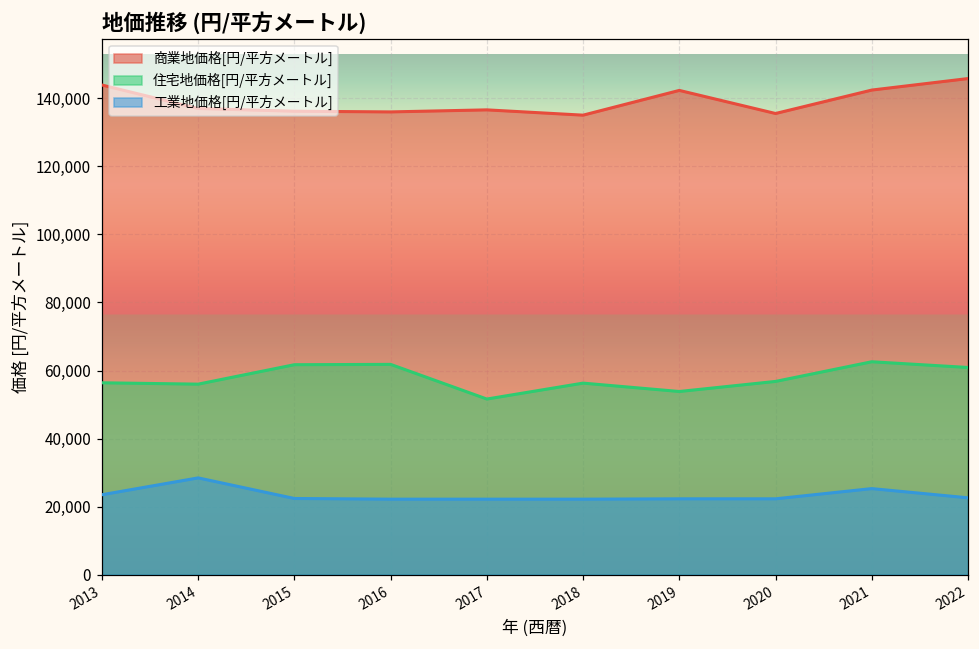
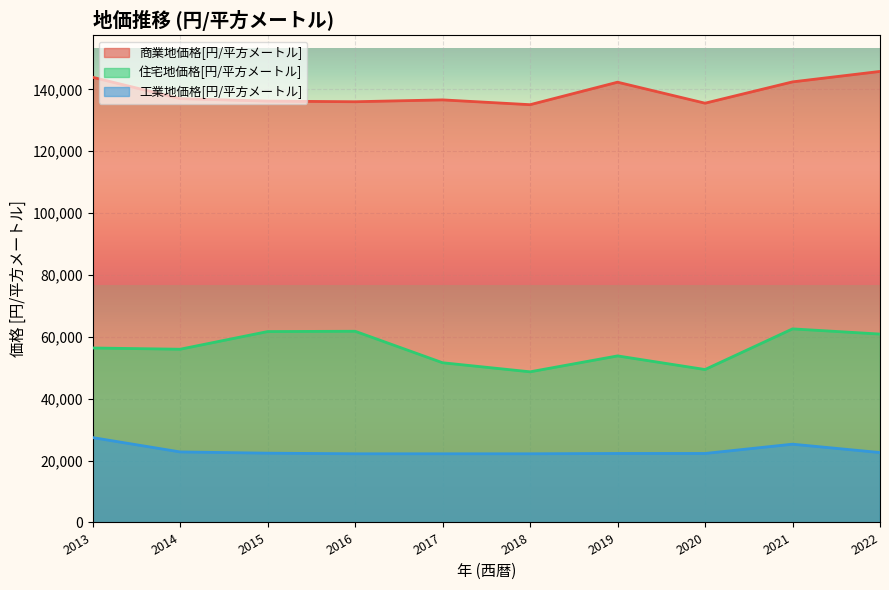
工業地価格[円/平方メートル], 2013: 24,000 -> 27,000
工業地価格[円/平方メートル], 2014: 28,000 -> 23,000
住宅地価格[円/平方メートル], 2018: 56,000 -> 49,000
住宅地価格[円/平方メートル], 2020: 57,000 -> 49,000
